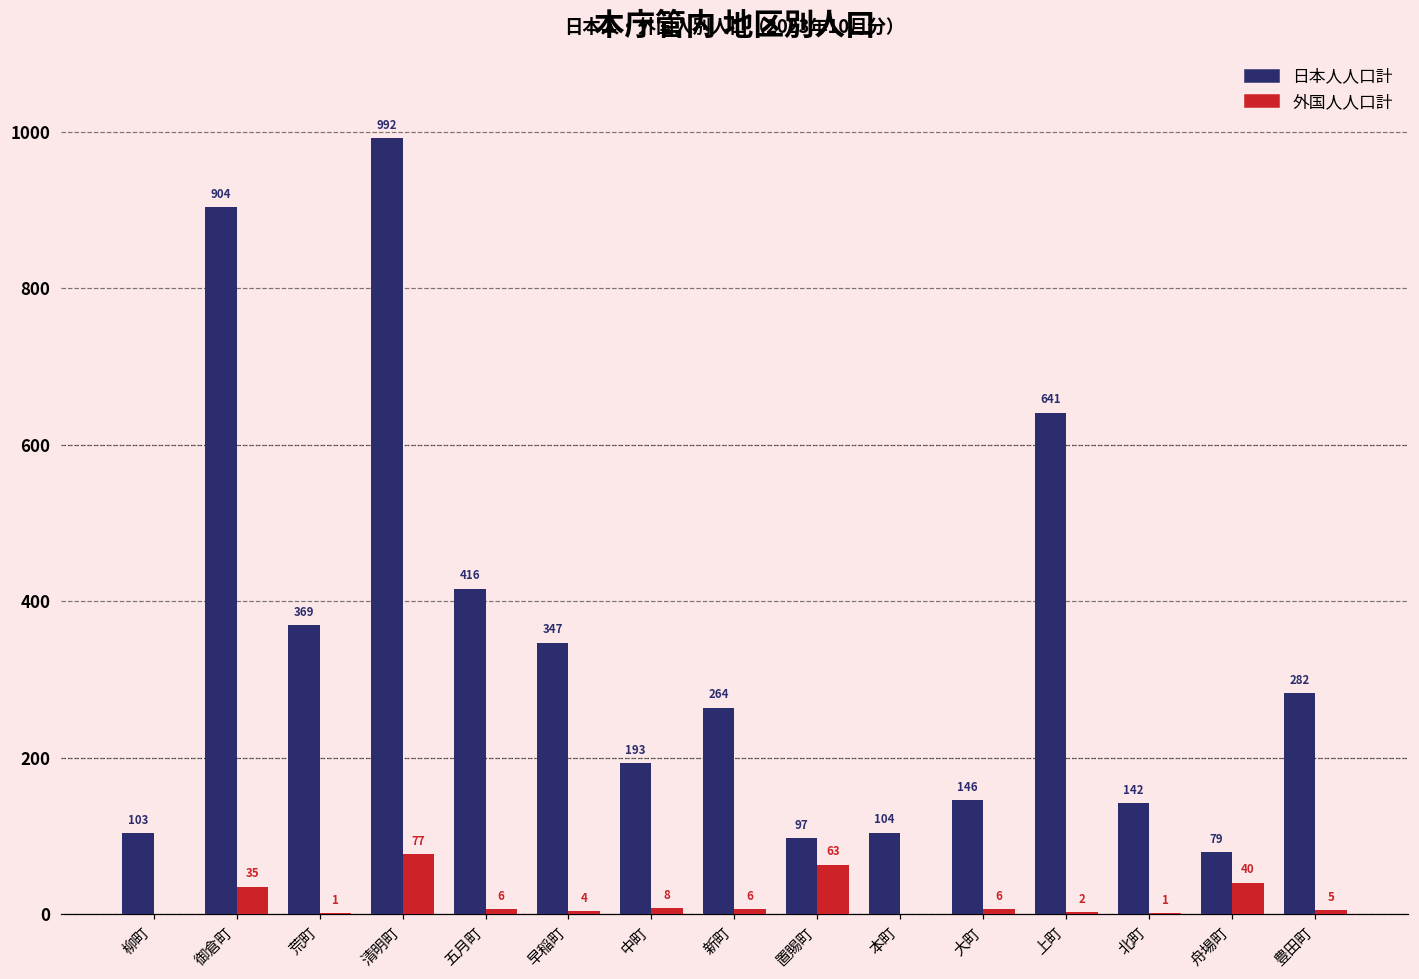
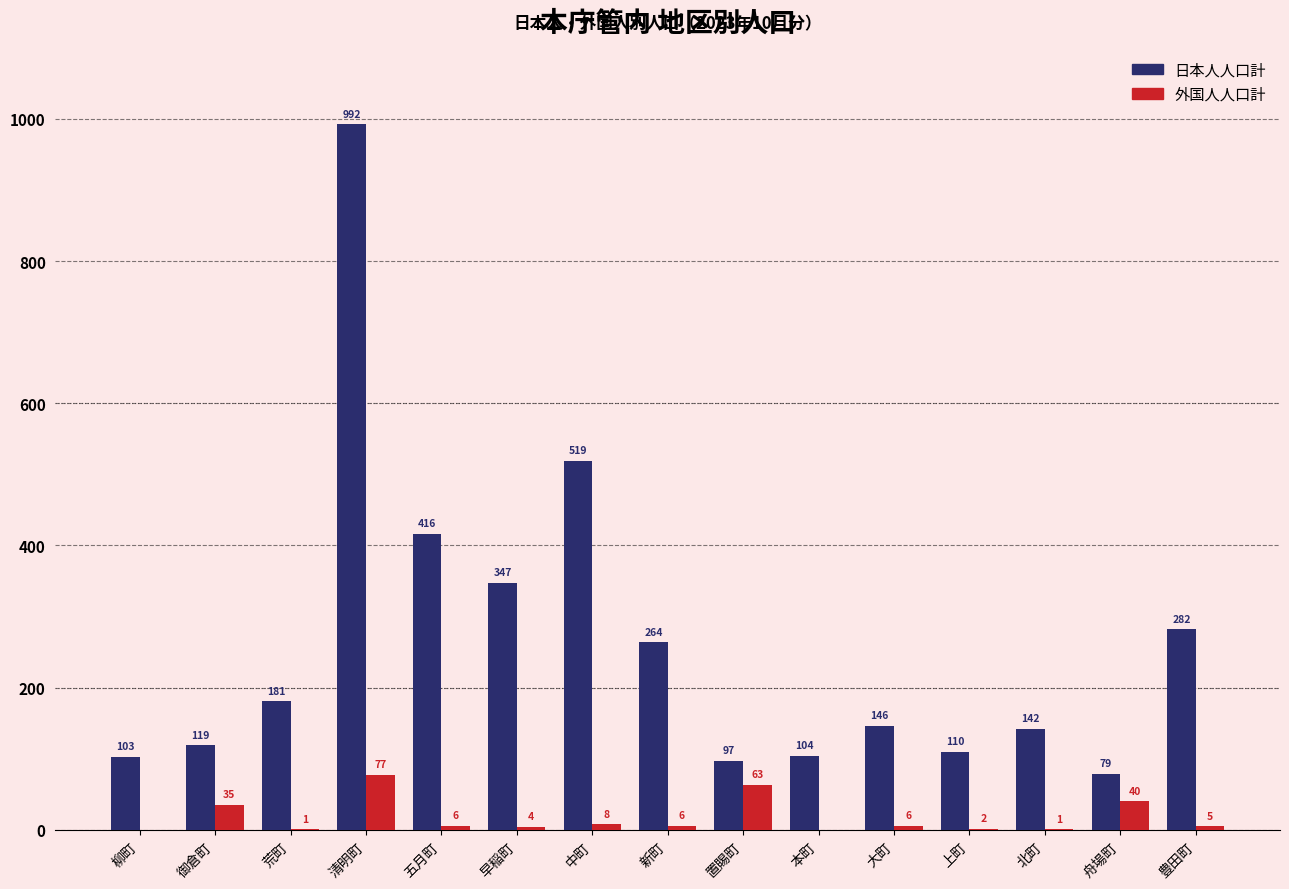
日本人人口計, 御倉町: 904 -> 119
日本人人口計, 荒町: 369 -> 181
日本人人口計, 中町: 193 -> 519
日本人人口計, 上町: 641 -> 110
